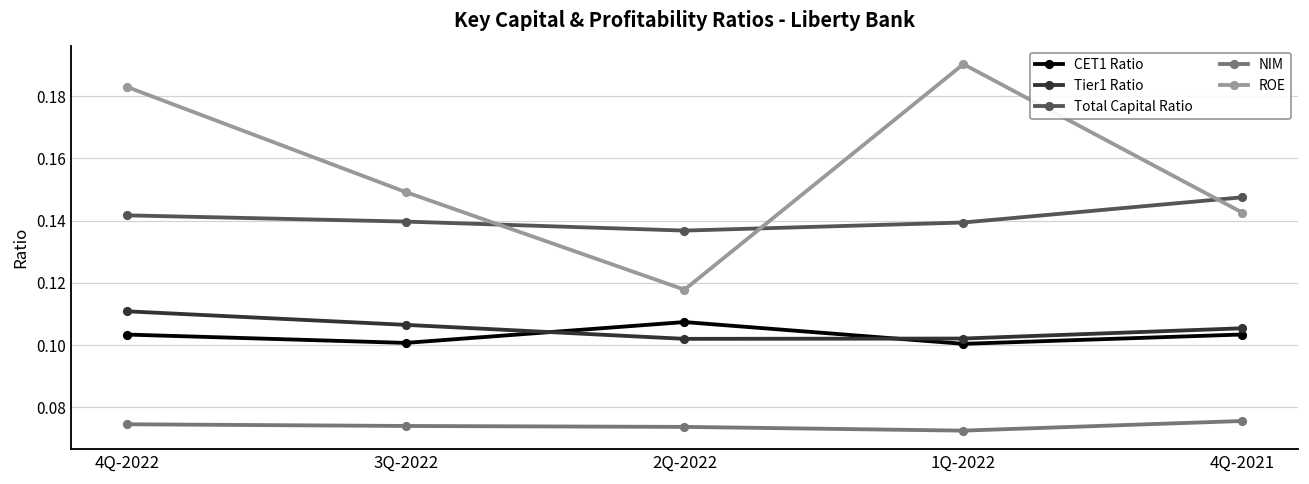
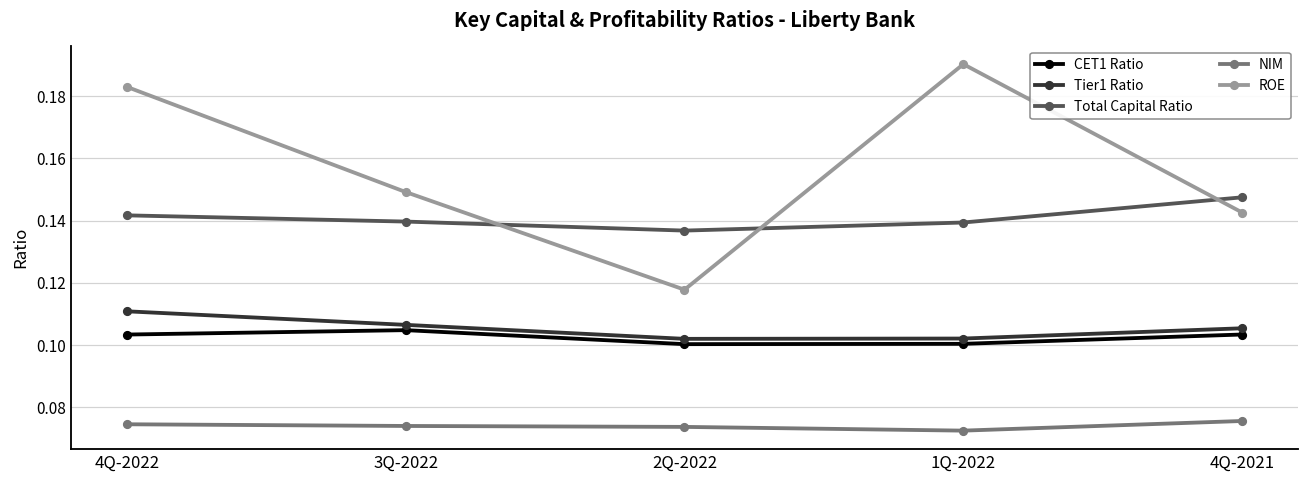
CET1 Ratio, 3Q-2022: 0.101 -> 0.105
CET1 Ratio, 2Q-2022: 0.107 -> 0.100
